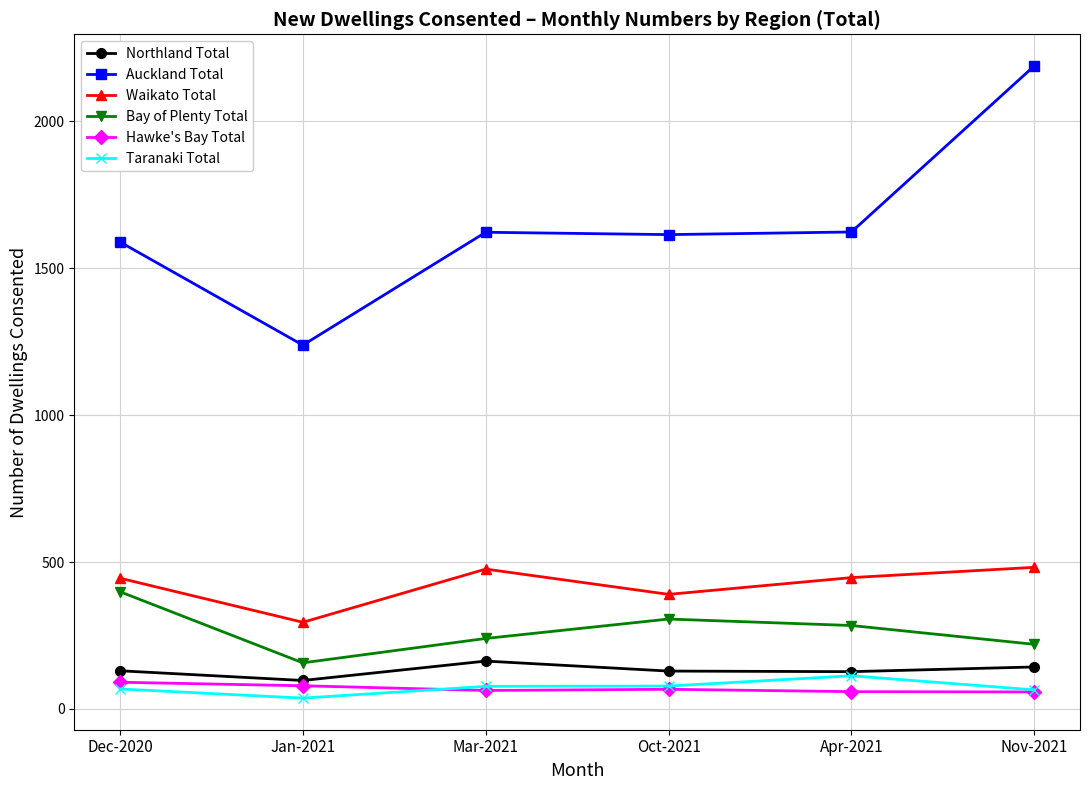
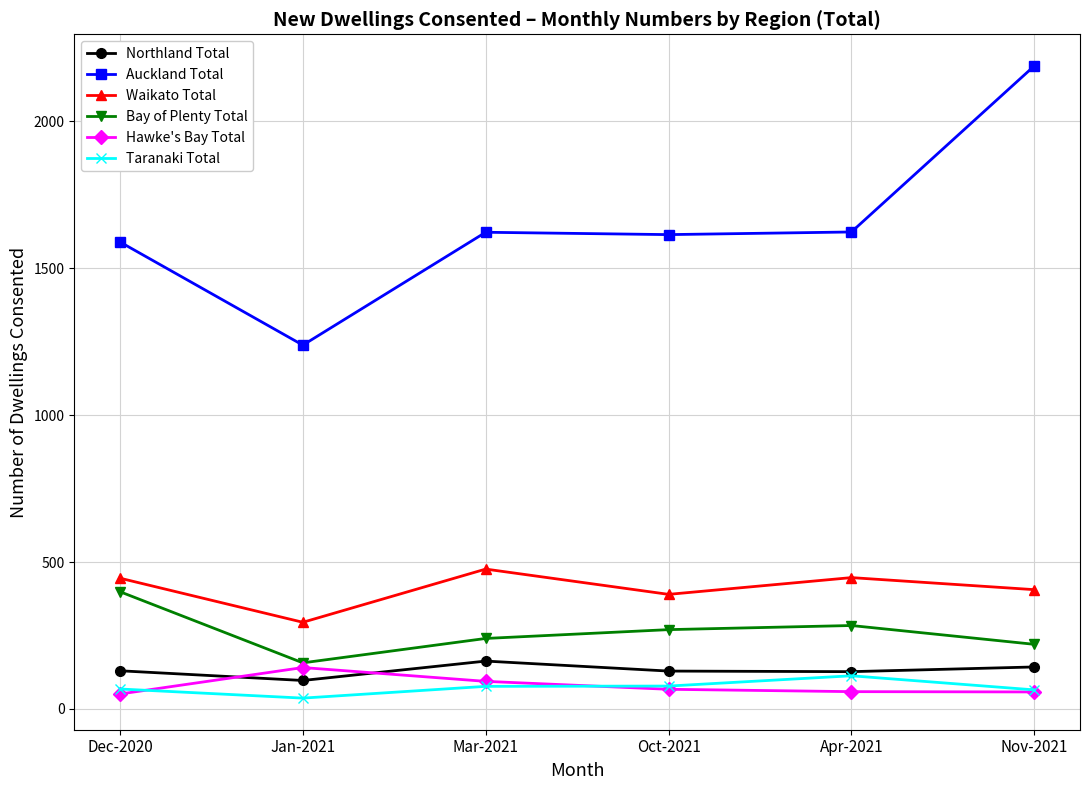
Hawke's Bay Total, Dec-2020: 90 -> 50
Hawke's Bay Total, Jan-2021: 80 -> 140
Hawke's Bay Total, Mar-2021: 60 -> 90
Bay of Plenty Total, Oct-2021: 310 -> 270
Waikato Total, Nov-2021: 480 -> 410
